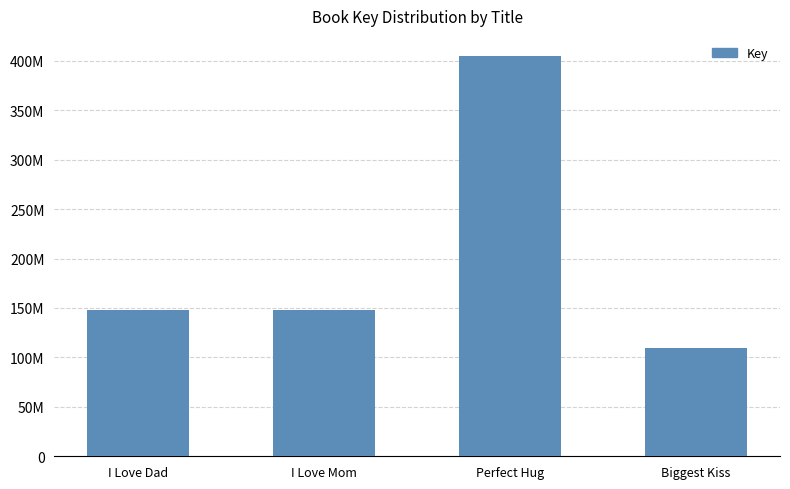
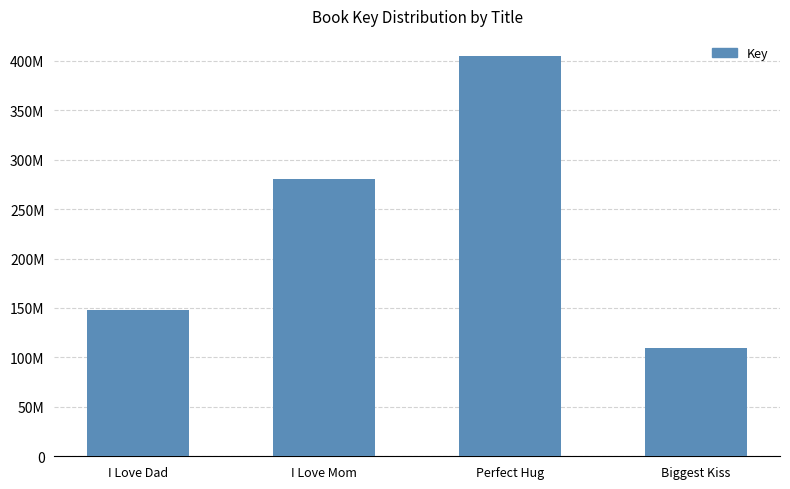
I Love Mom: 150000000 -> 280000000
